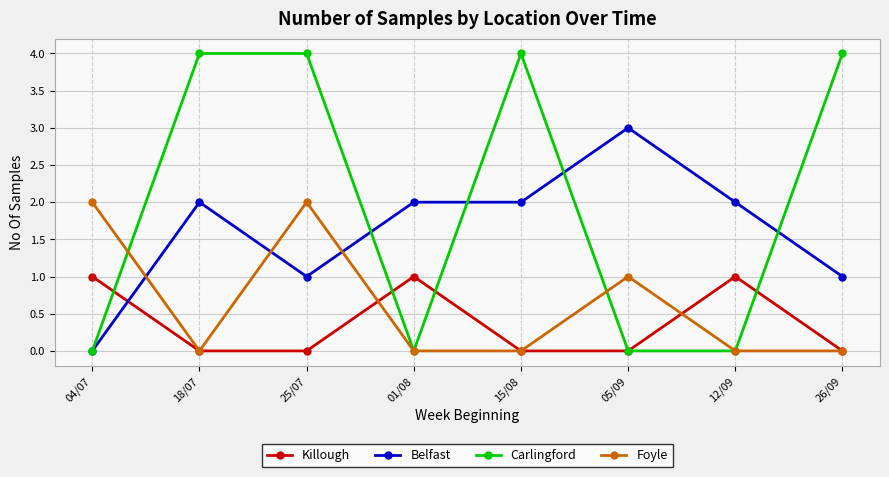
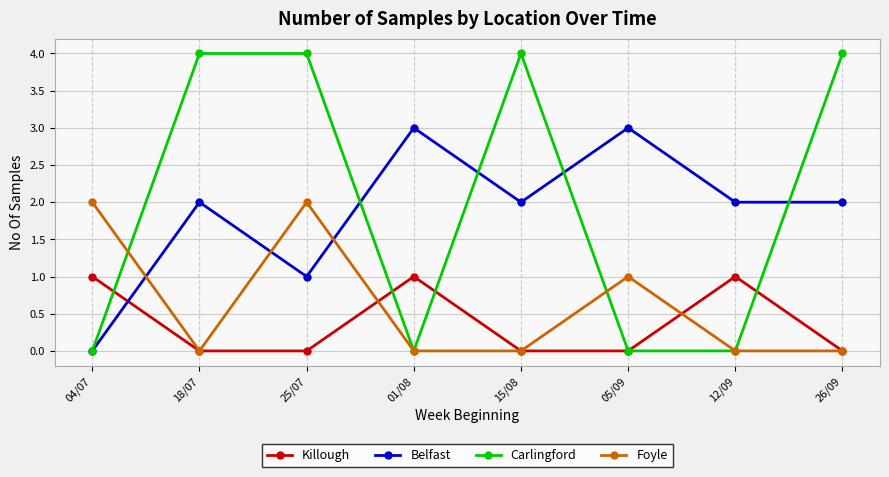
Belfast, 01/08: 2 -> 3
Belfast, 26/09: 1 -> 2
